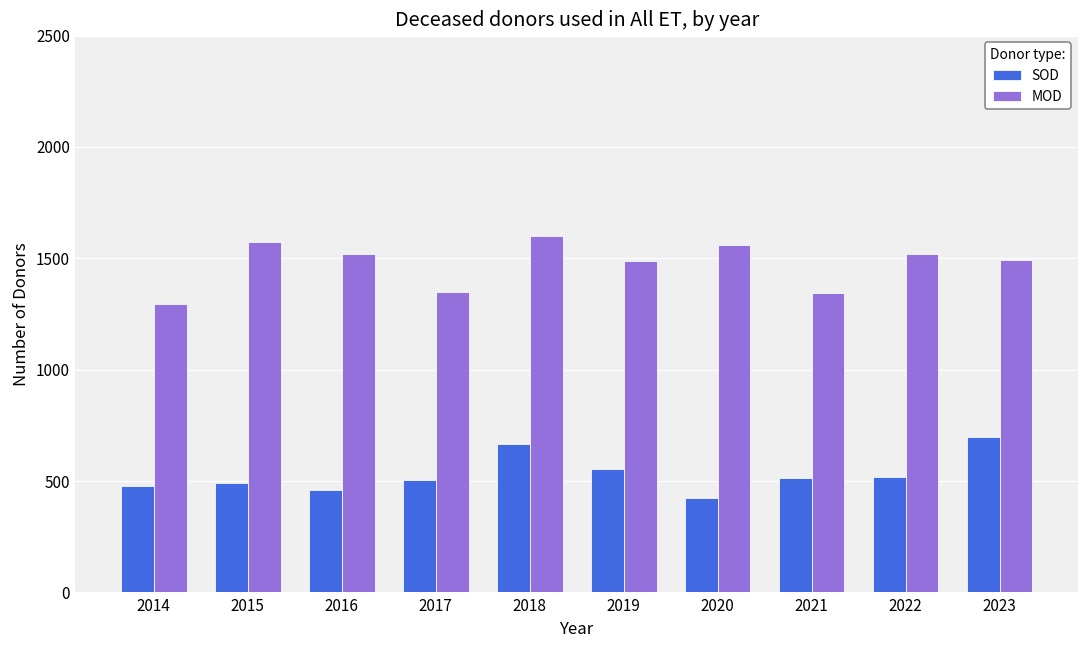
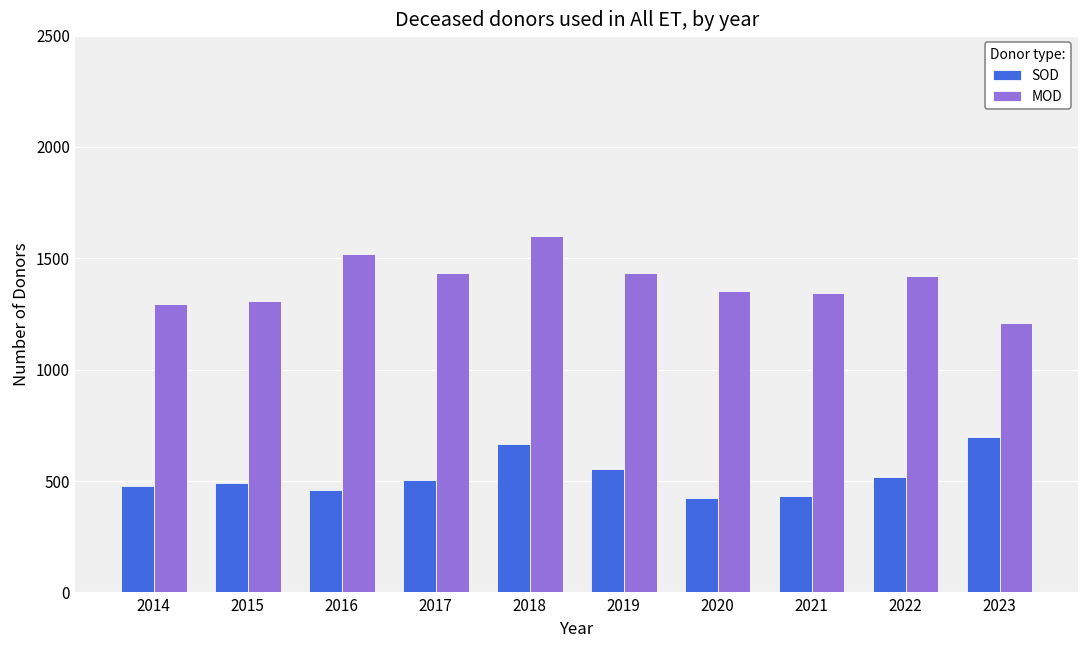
MOD, 2015: 1570 -> 1310
MOD, 2017: 1350 -> 1440
MOD, 2019: 1490 -> 1430
MOD, 2020: 1560 -> 1350
SOD, 2021: 510 -> 430
MOD, 2022: 1520 -> 1420
MOD, 2023: 1490 -> 1210
